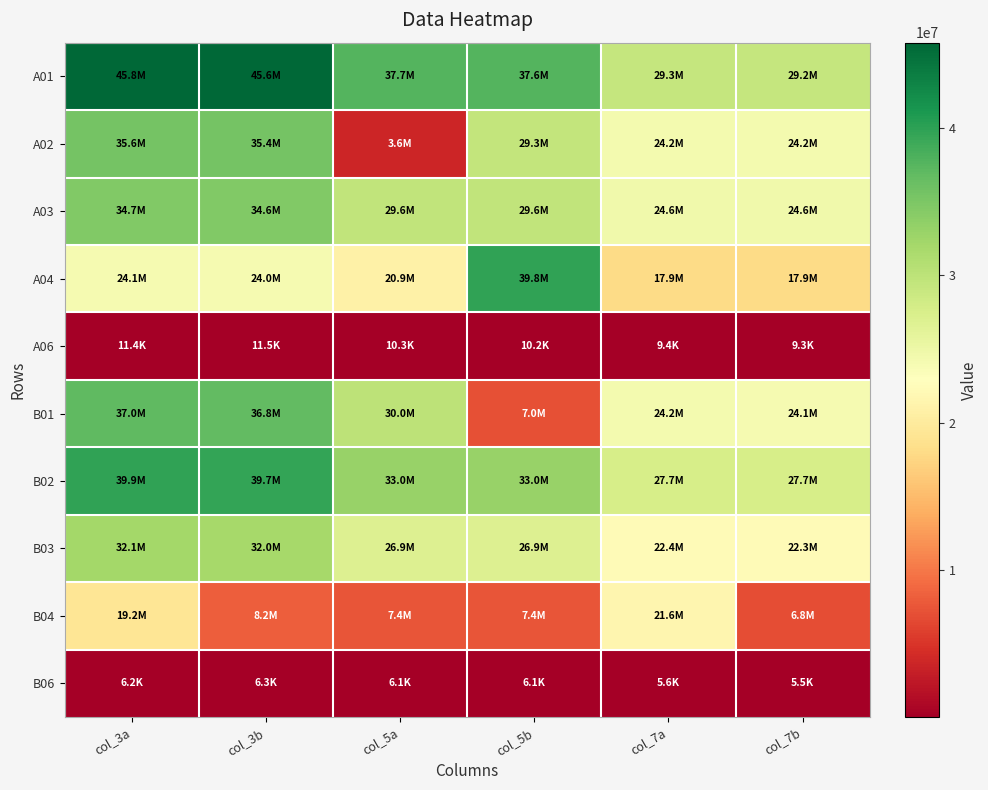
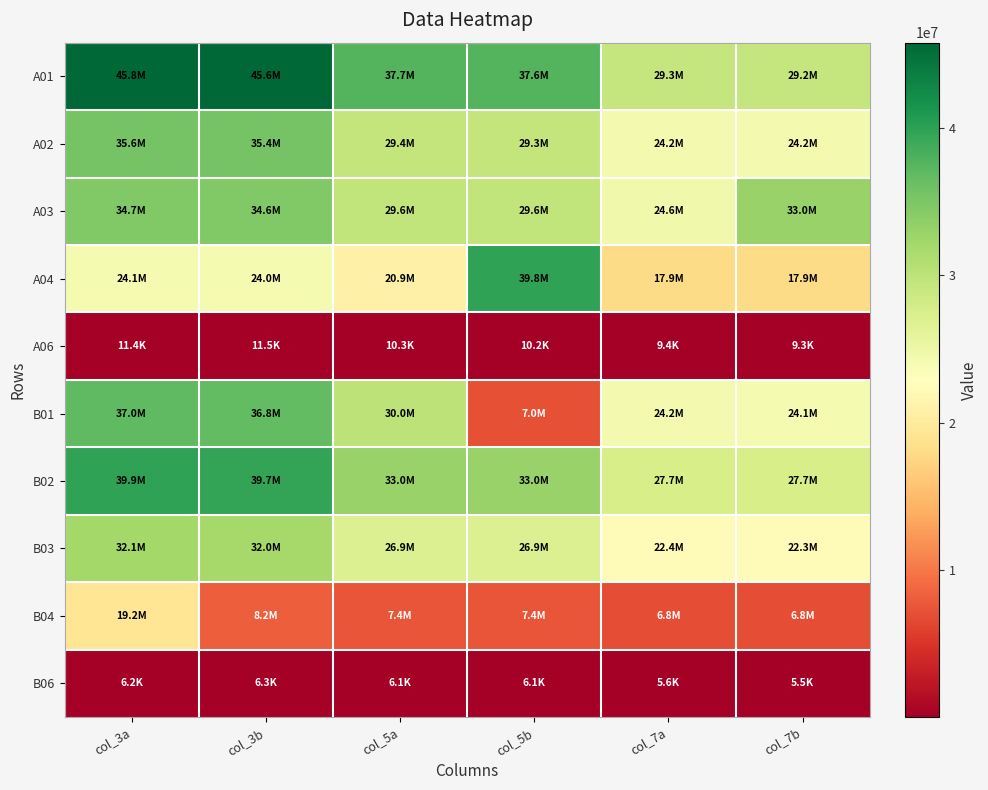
A02, col_5a: 3.6M -> 29.4M
A03, col_7b: 24.6M -> 33.0M
B04, col_7a: 21.6M -> 6.8M
